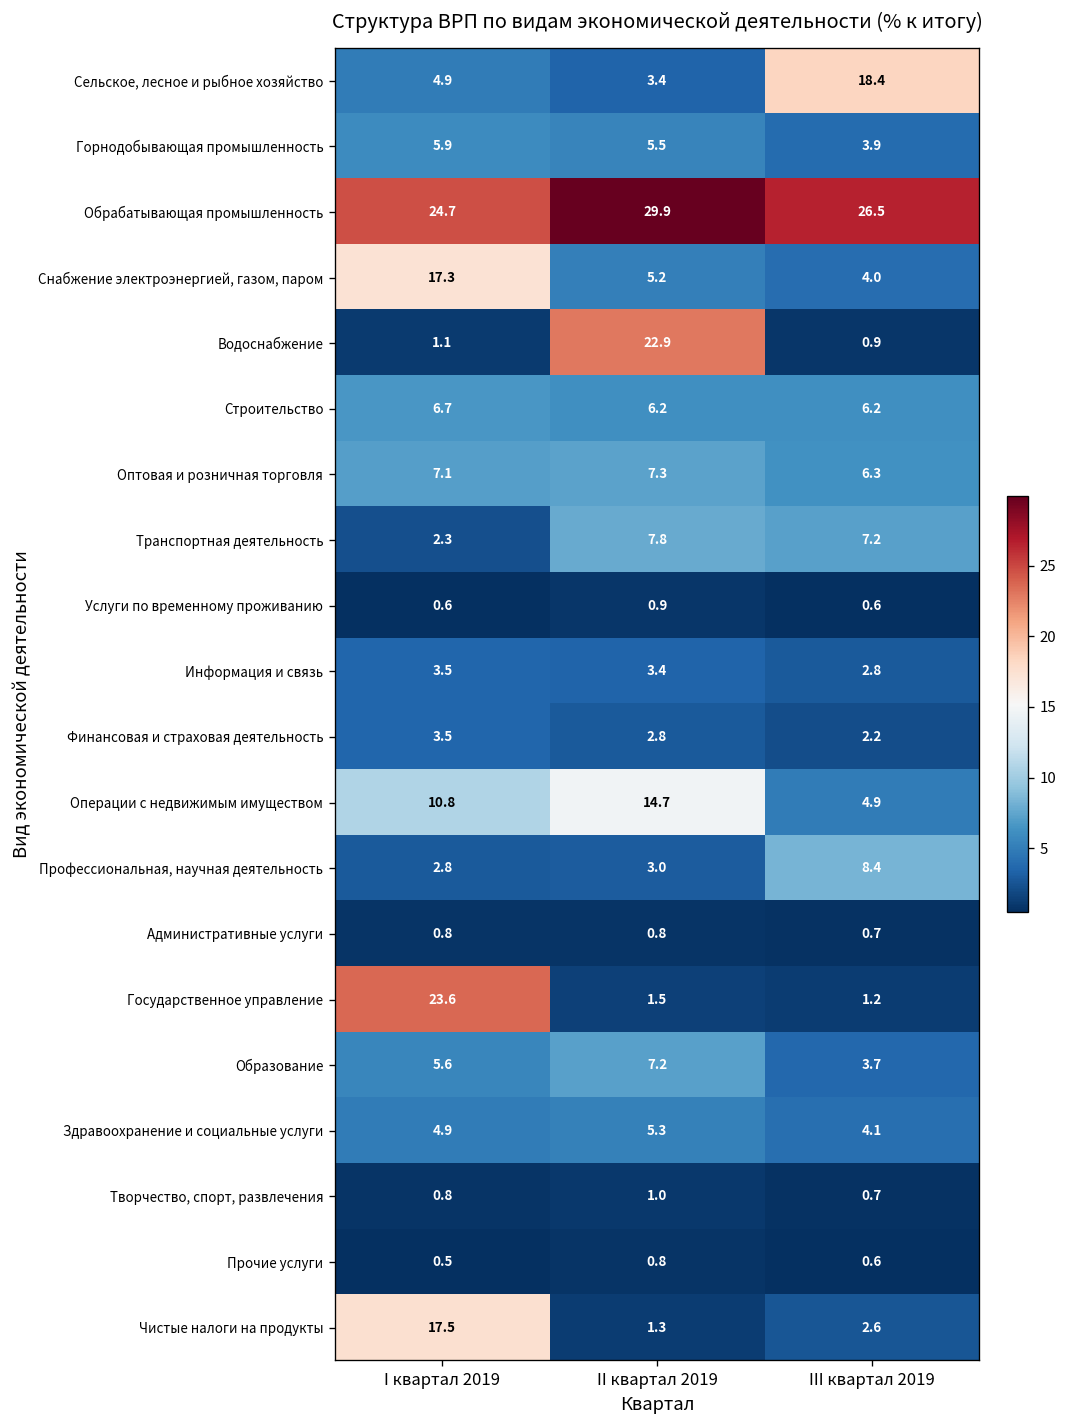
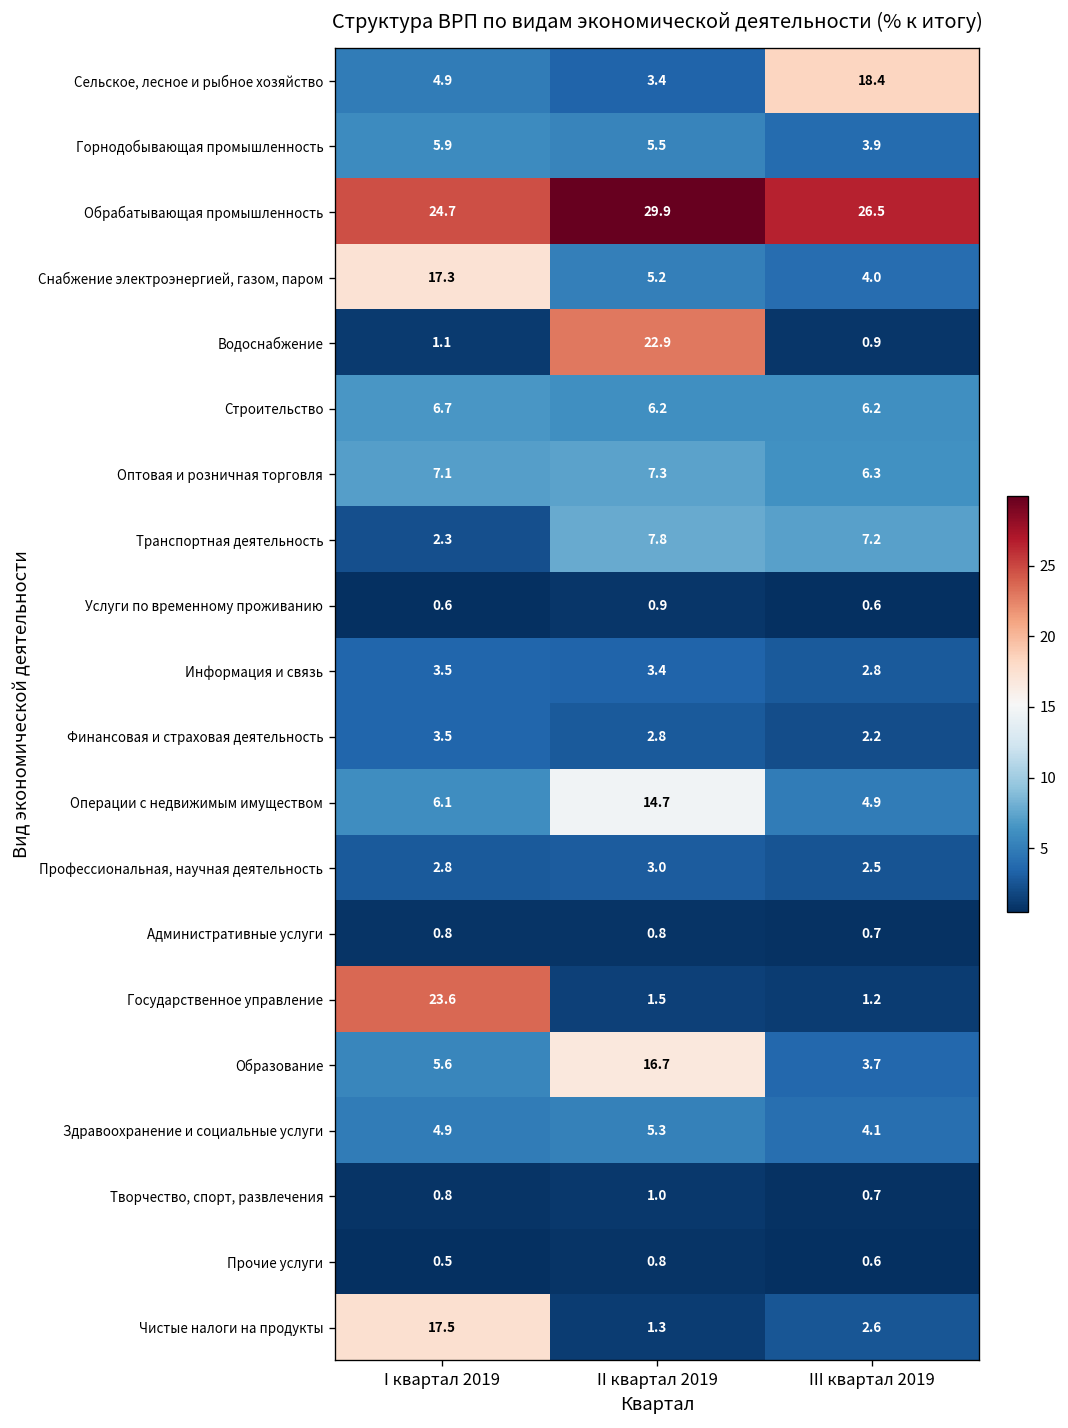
Операции с недвижимым имуществом, I квартал 2019: 10.8 -> 6.1
Профессиональная, научная деятельность, III квартал 2019: 8.4 -> 2.5
Образование, II квартал 2019: 7.2 -> 16.7
